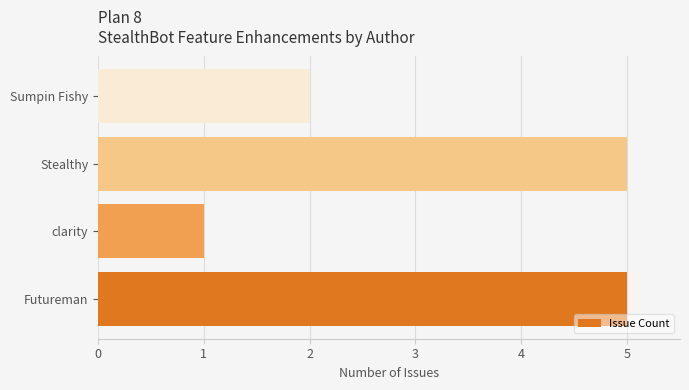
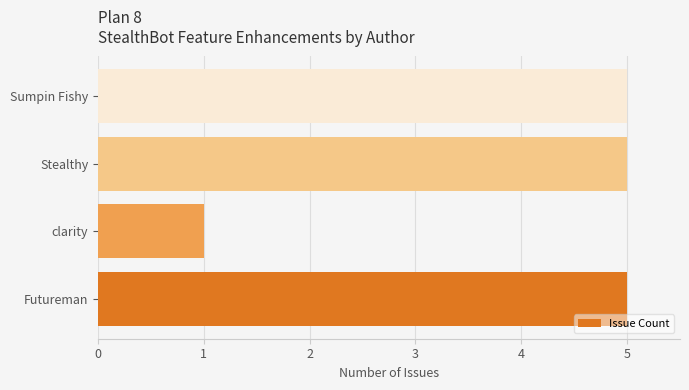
Sumpin Fishy: 2 -> 5
